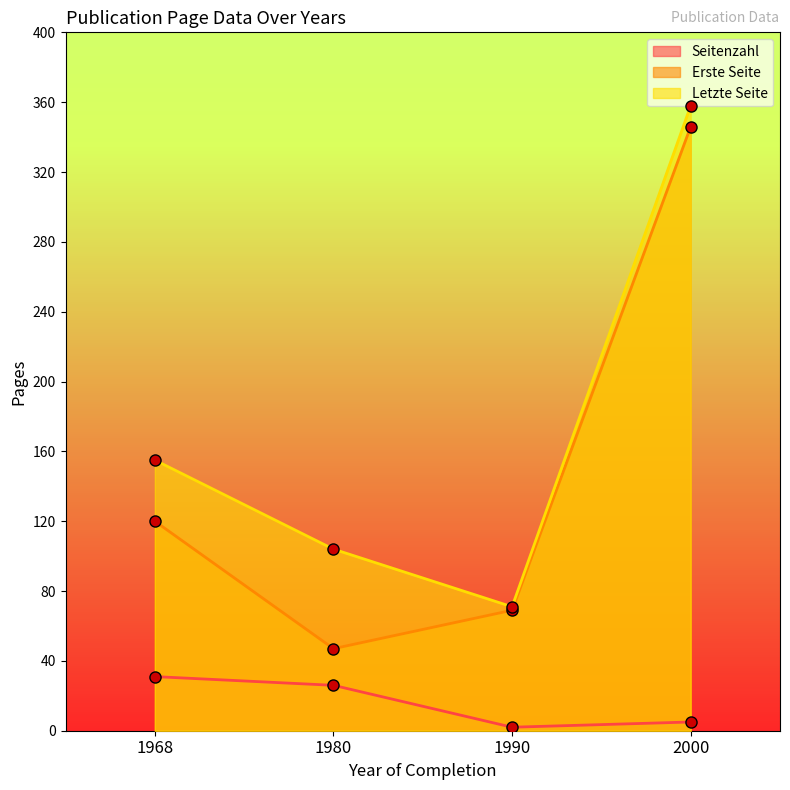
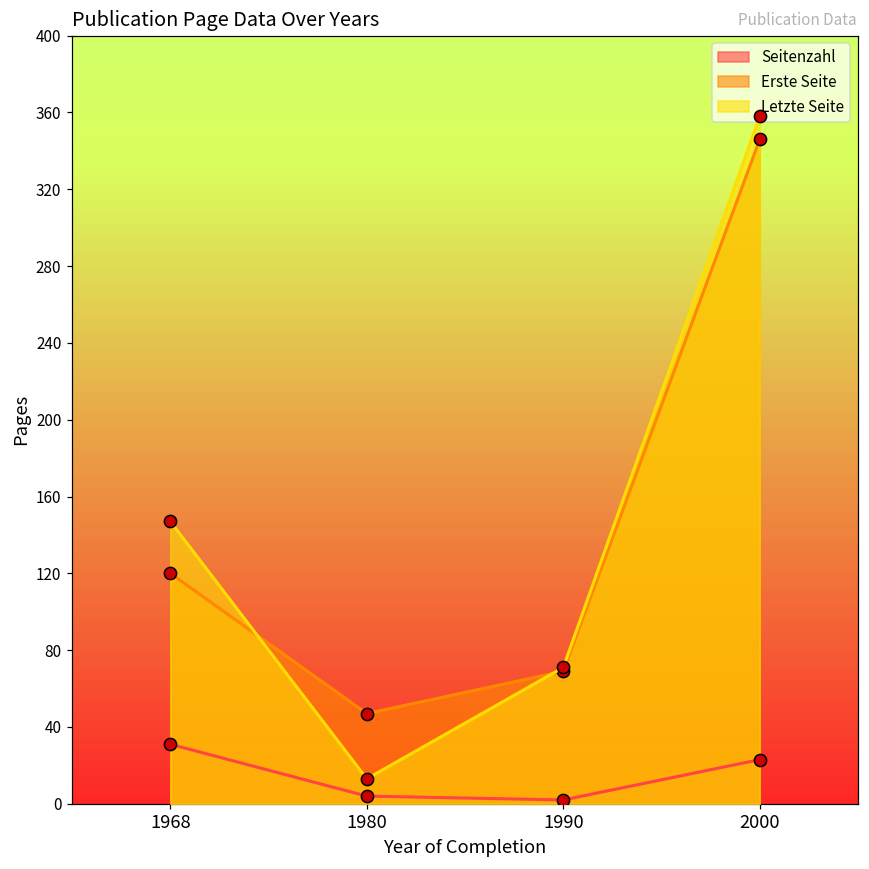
Letzte Seite, 1968: 155 -> 147
Seitenzahl, 1980: 26 -> 4
Letzte Seite, 1980: 104 -> 13
Seitenzahl, 2000: 5 -> 23
